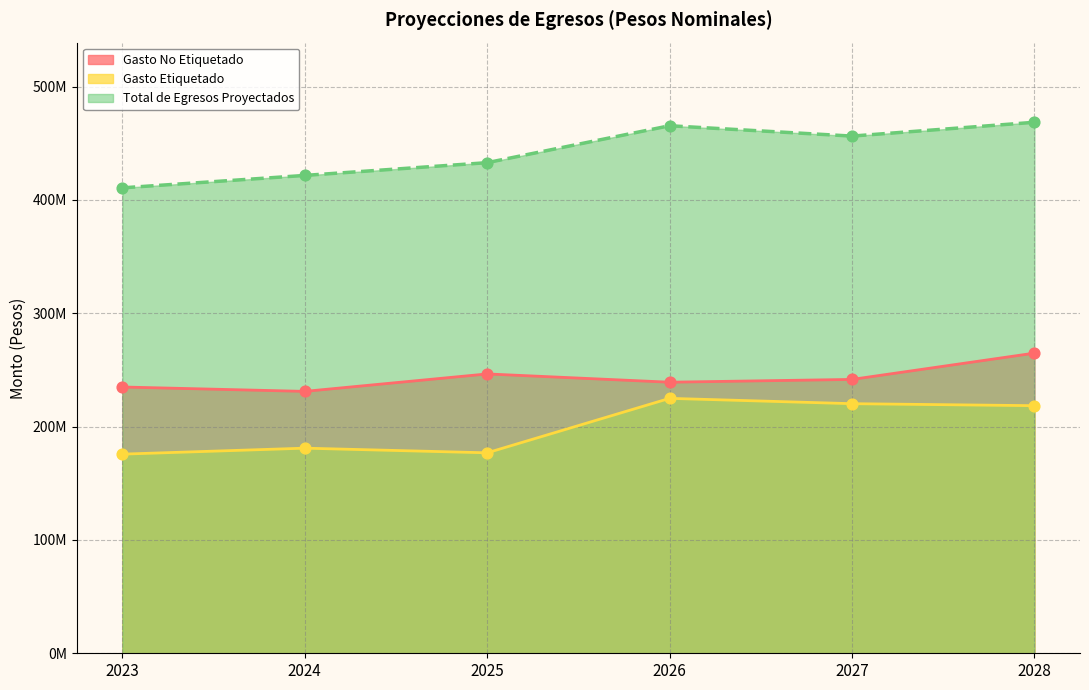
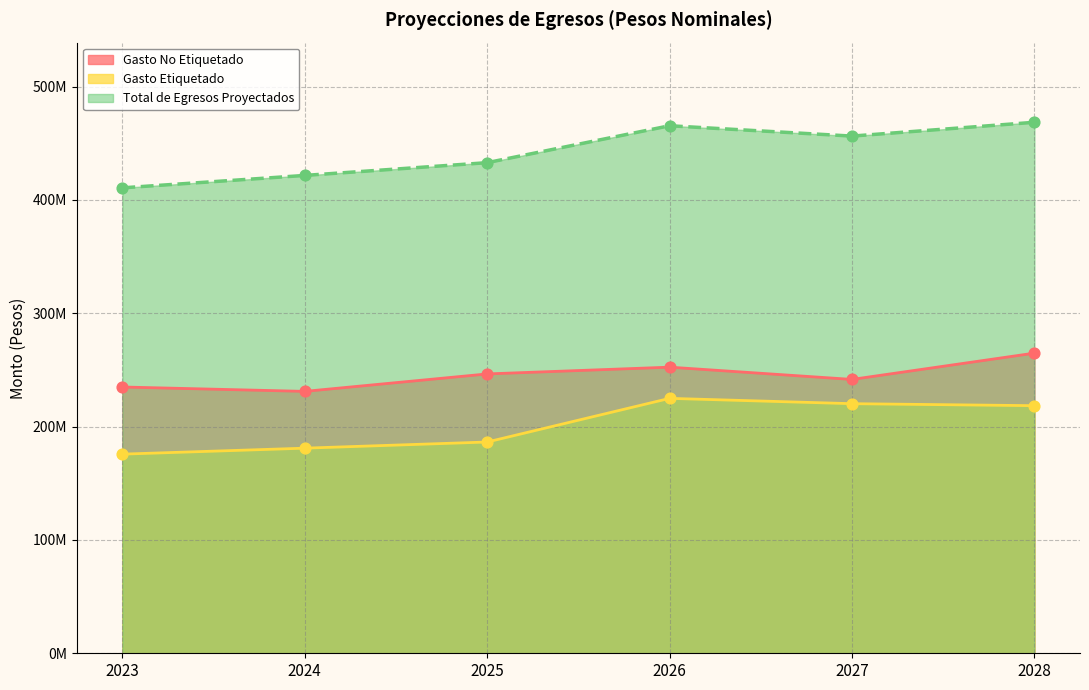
Gasto Etiquetado, 2025: 177000000 -> 186000000
Gasto No Etiquetado, 2026: 239000000 -> 252000000
